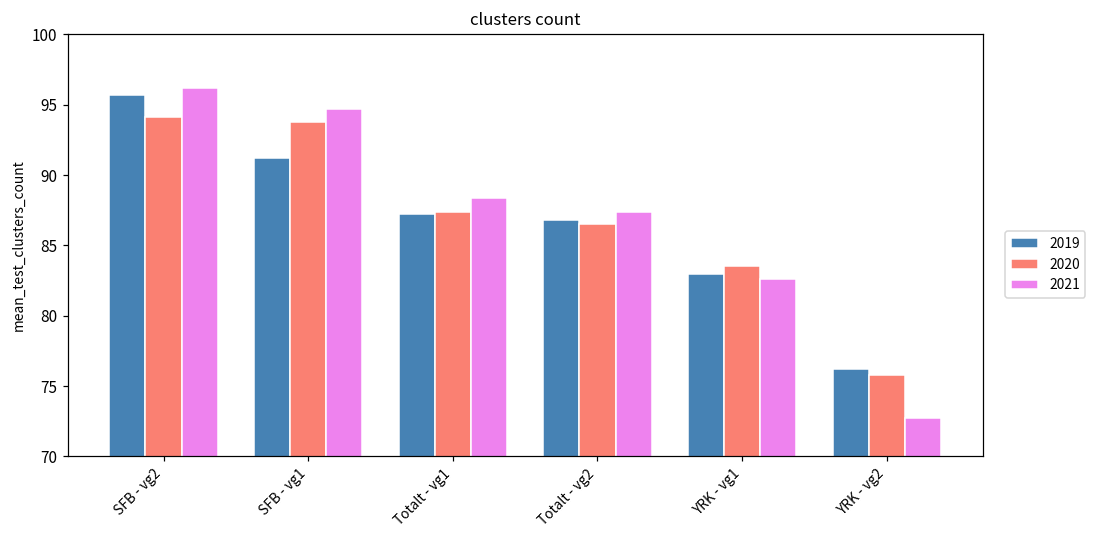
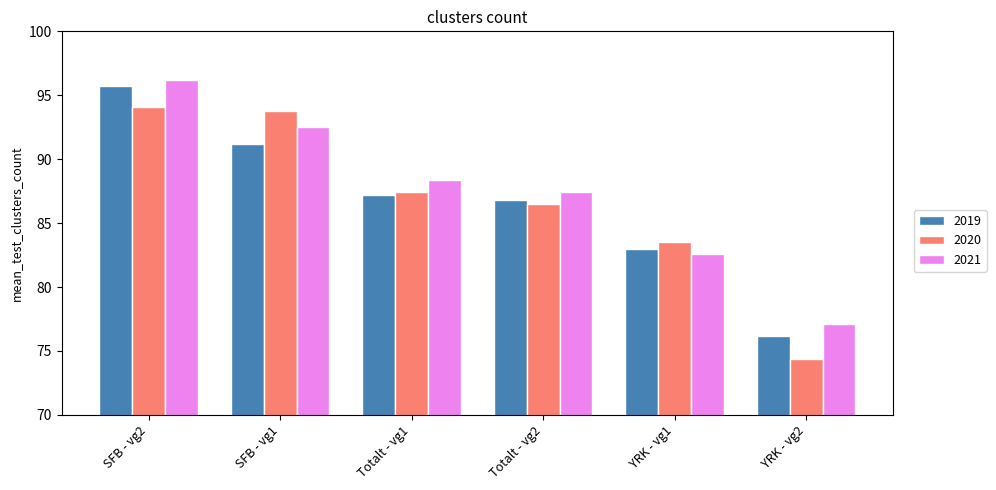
2021, SFB - vg1: 94.7 -> 92.5
2020, YRK - vg2: 75.8 -> 74.4
2021, YRK - vg2: 72.7 -> 77.1
